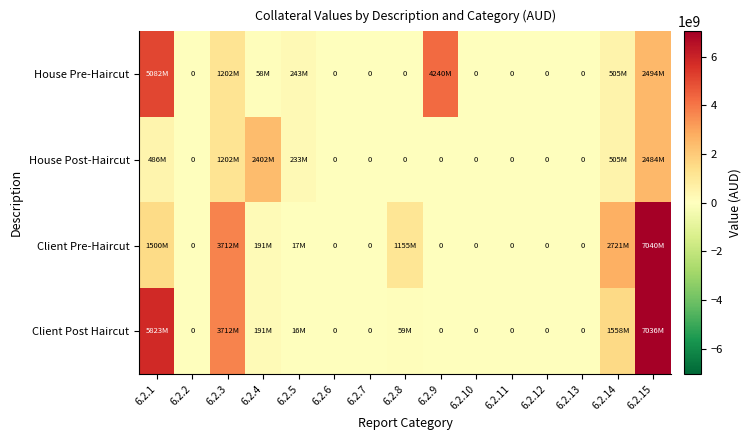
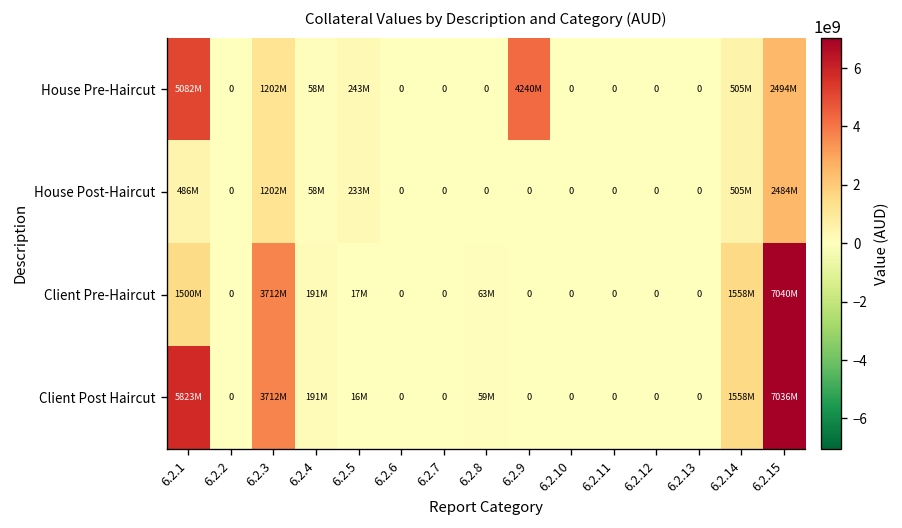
House Post-Haircut, 6.2.4: 2402M -> 58M
Client Pre-Haircut, 6.2.8: 1155M -> 63M
Client Pre-Haircut, 6.2.14: 2721M -> 1558M
